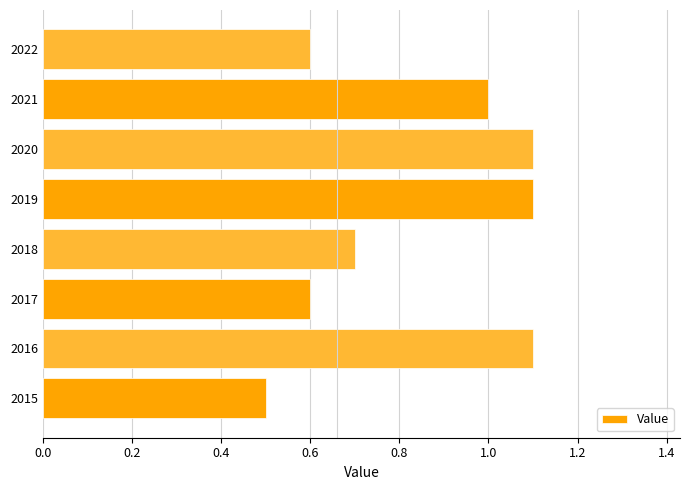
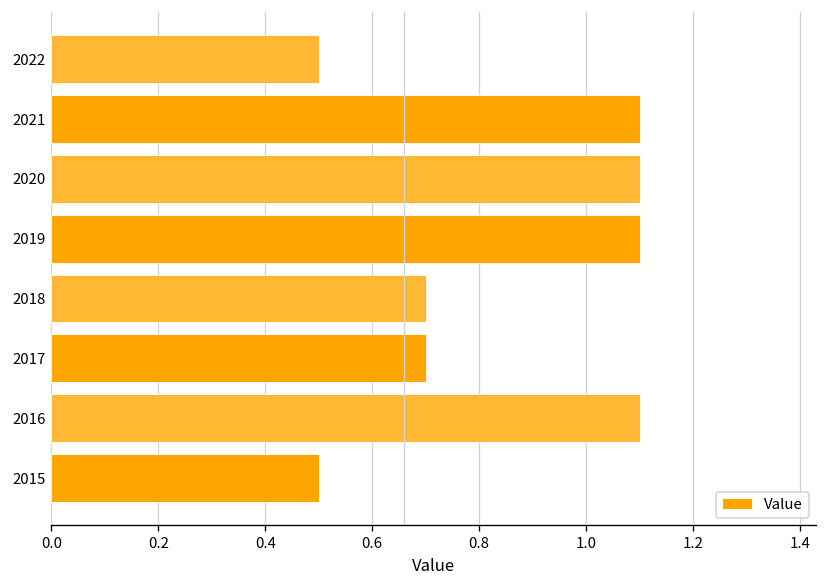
2022: 0.6 -> 0.5
2021: 1.0 -> 1.1
2017: 0.6 -> 0.7
